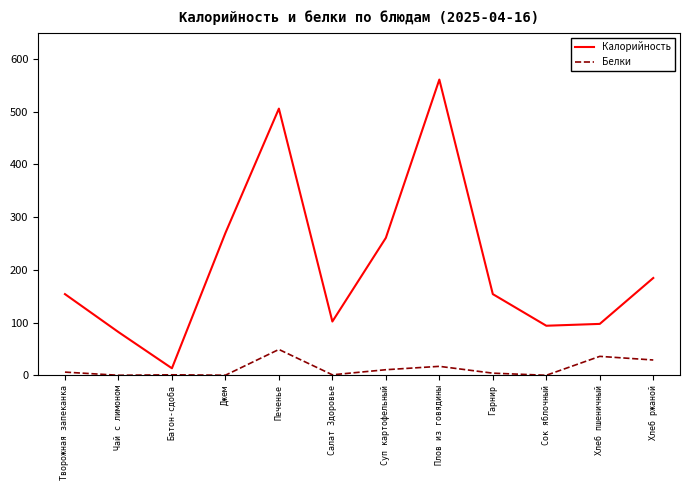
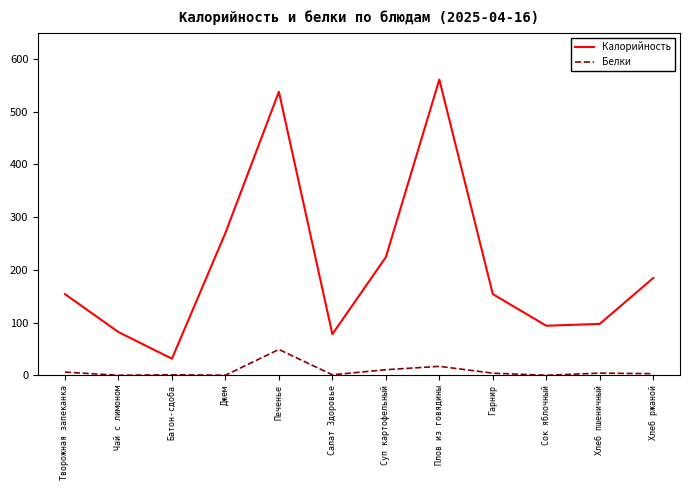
Калорийность, Батон-сдоба: 10 -> 30
Калорийность, Печенье: 510 -> 540
Калорийность, Салат Здоровье: 100 -> 80
Калорийность, Суп картофельный: 260 -> 220
Белки, Хлеб пшеничный: 40 -> 0
Белки, Хлеб ржаной: 30 -> 0
